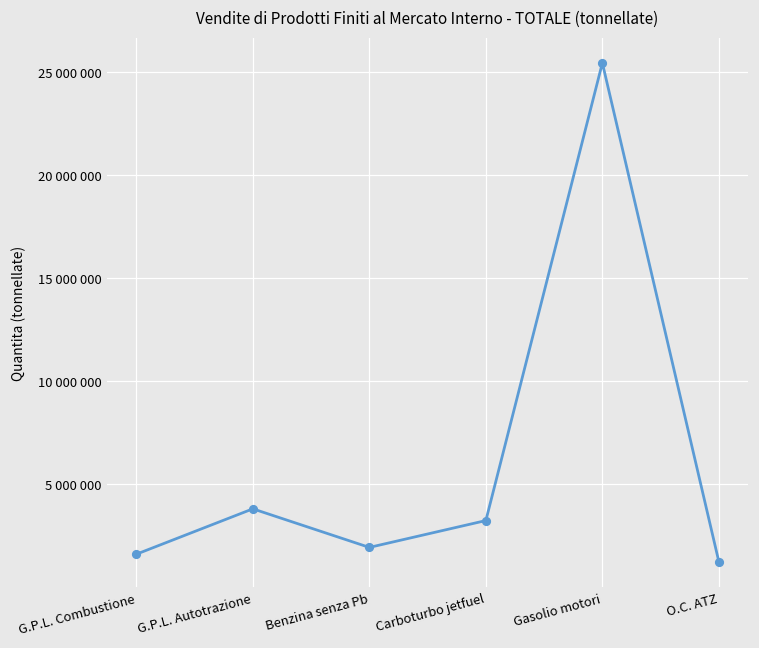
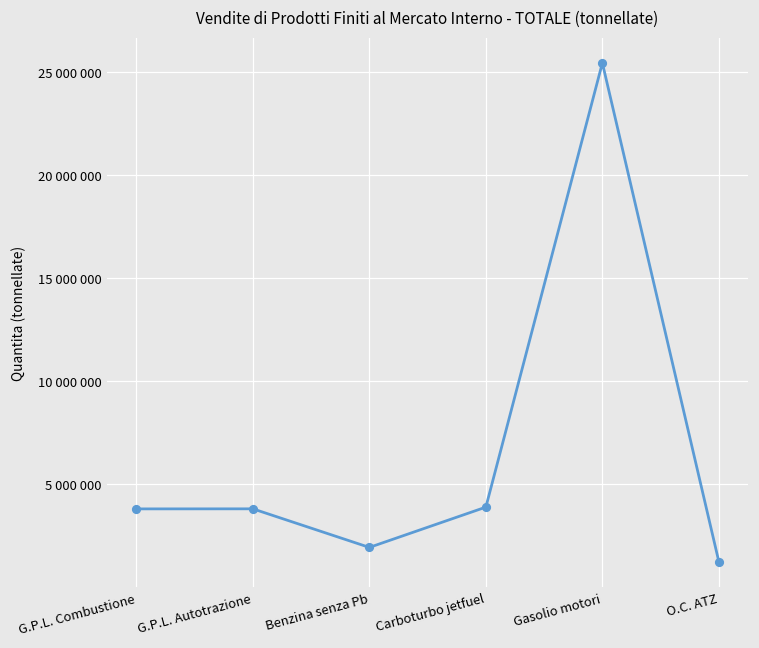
G.P.L. Combustione: 1600000 -> 3800000
Carboturbo jetfuel: 3200000 -> 3900000
